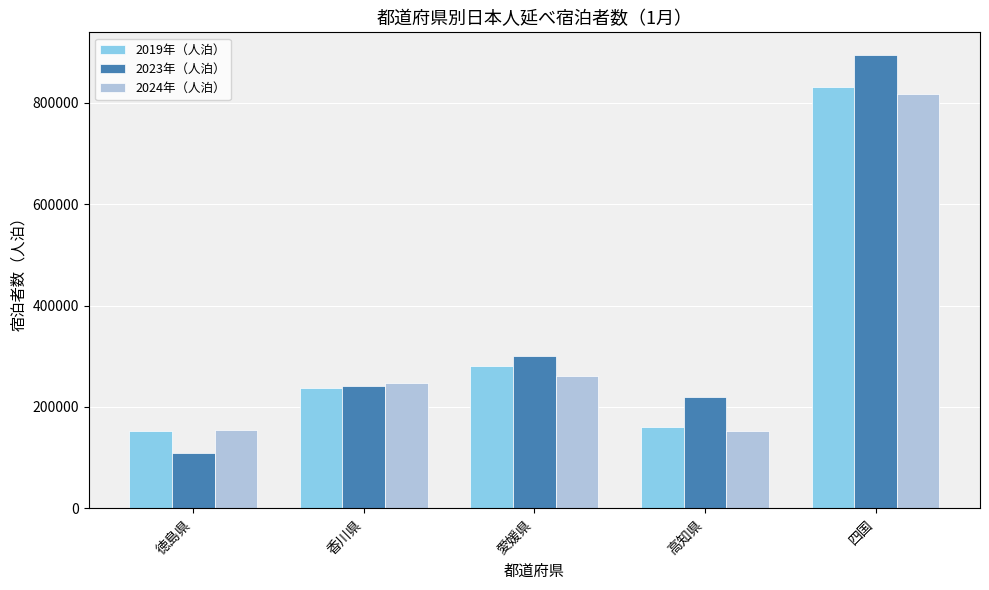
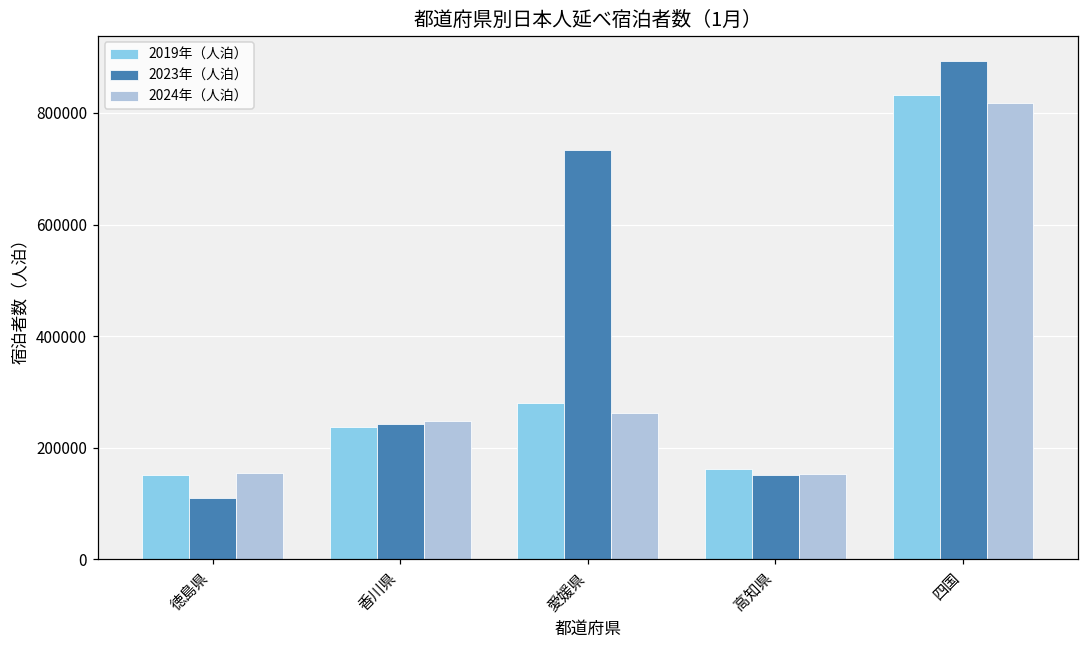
2023年（人泊）, 愛媛県: 300000 -> 730000
2023年（人泊）, 高知県: 220000 -> 150000
